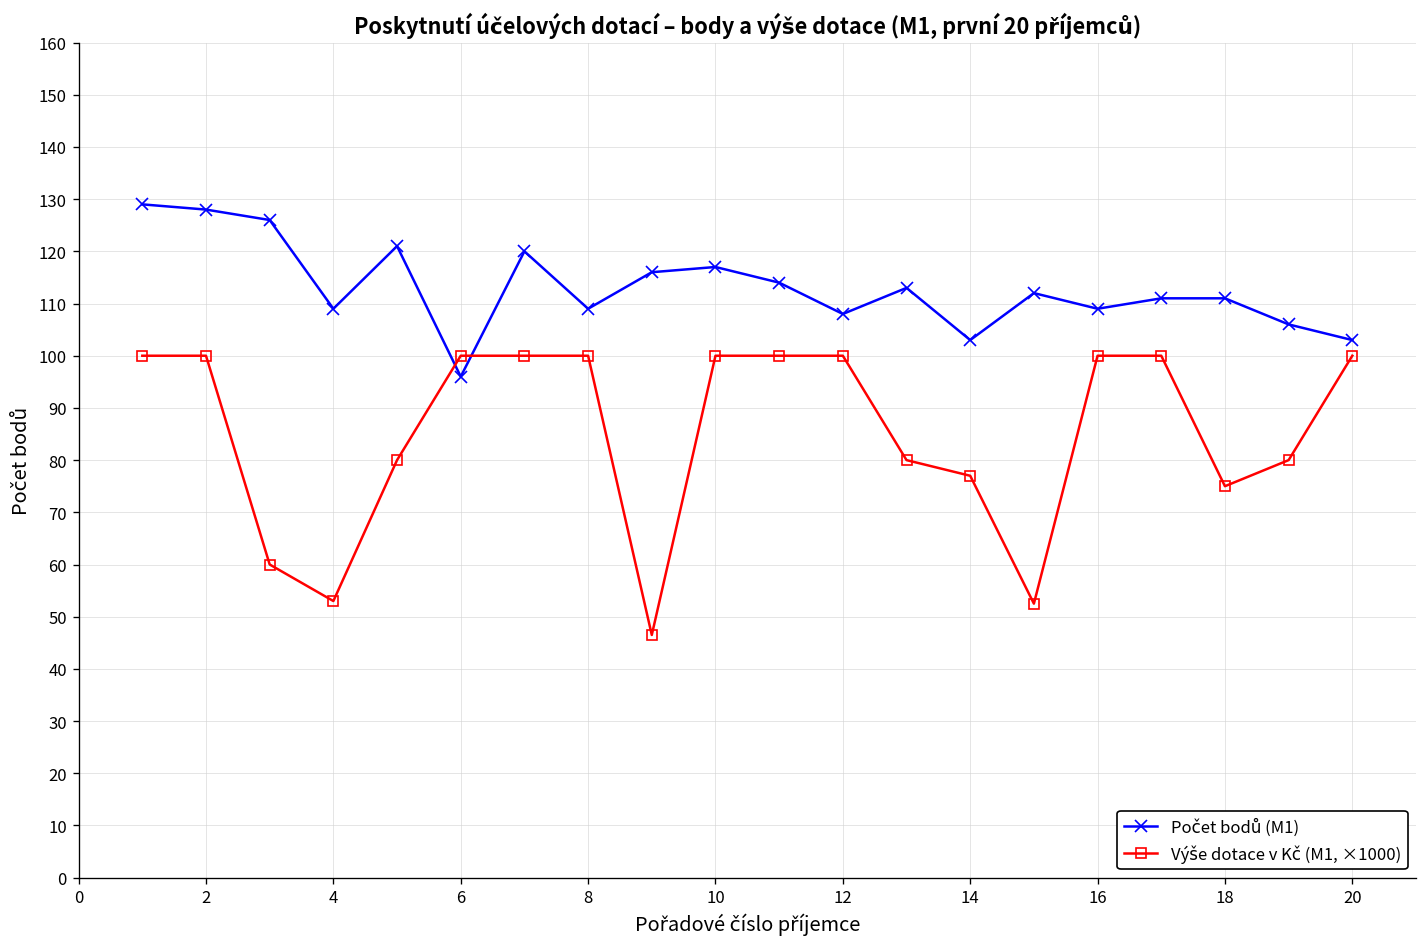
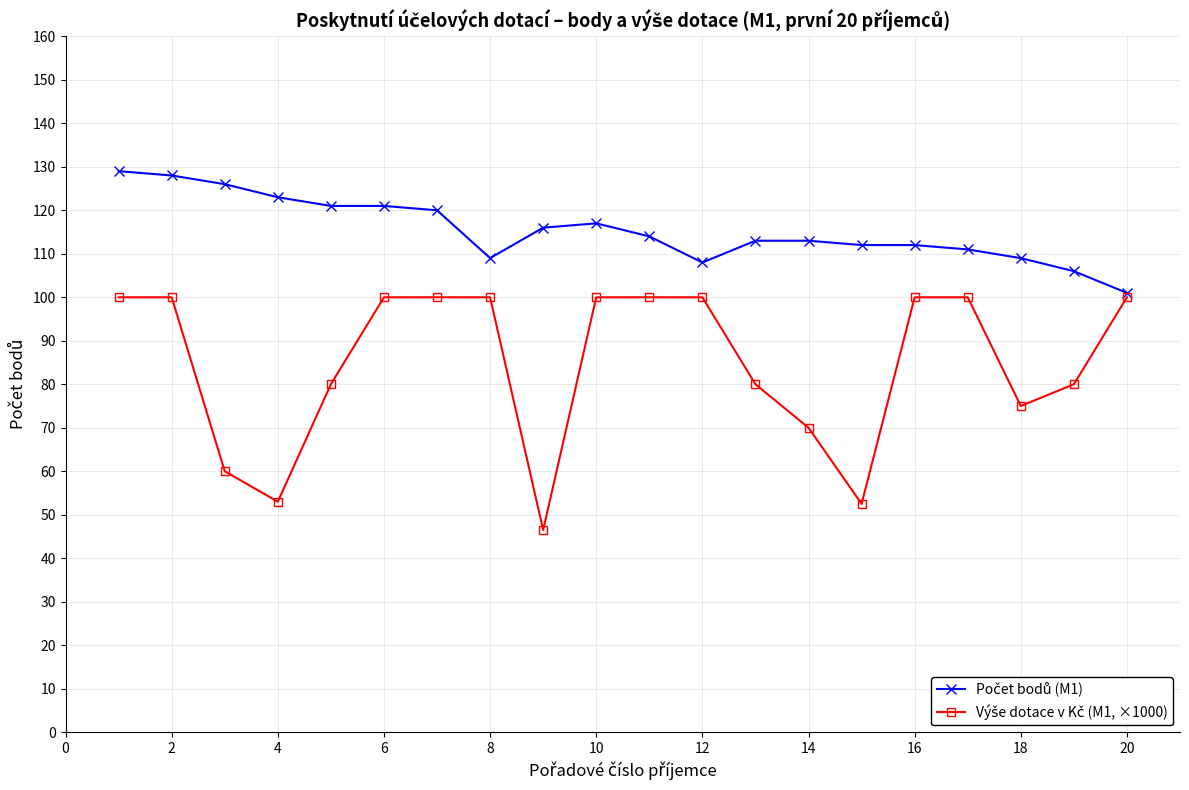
Počet bodů (M1), 4: 109 -> 123
Počet bodů (M1), 6: 96 -> 121
Počet bodů (M1), 14: 103 -> 113
Výše dotace v Kč (M1, ×1000), 14: 77 -> 70
Počet bodů (M1), 16: 109 -> 112
Počet bodů (M1), 18: 111 -> 109
Počet bodů (M1), 20: 103 -> 101
